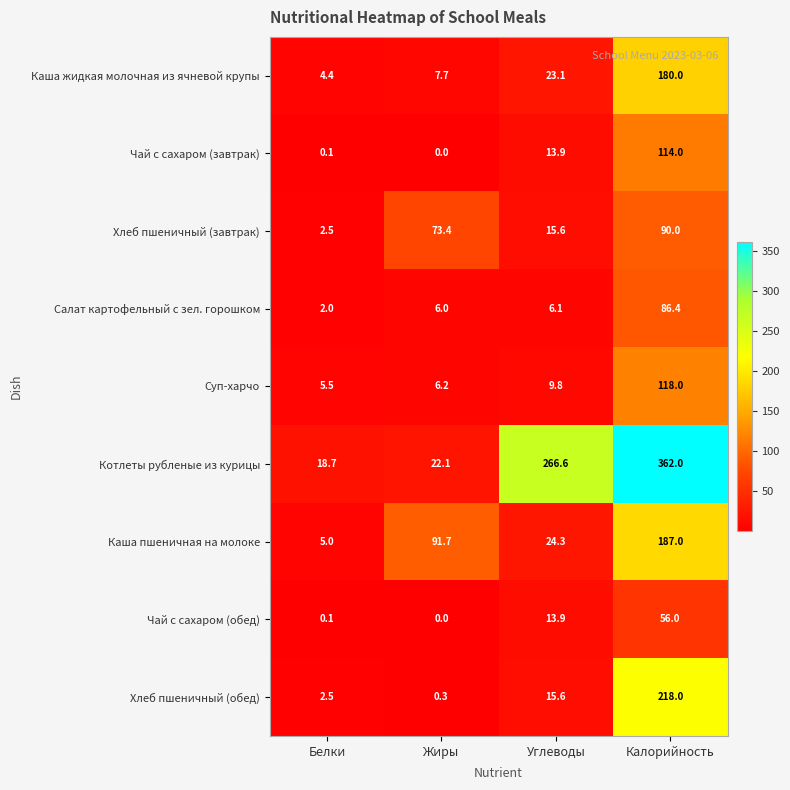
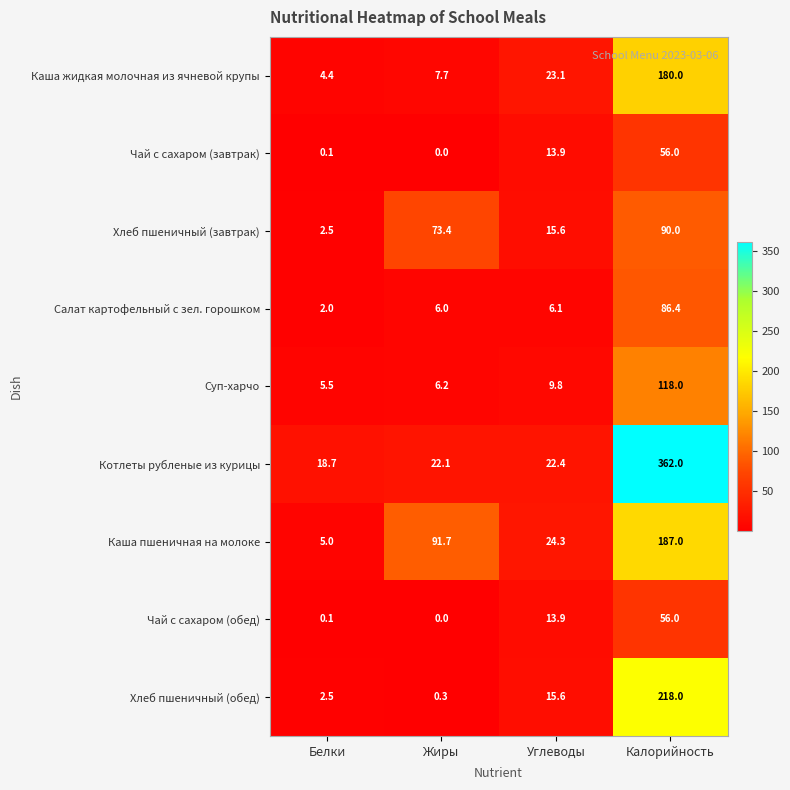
Чай с сахаром (завтрак), Калорийность: 114.0 -> 56.0
Котлеты рубленые из курицы, Углеводы: 266.6 -> 22.4
